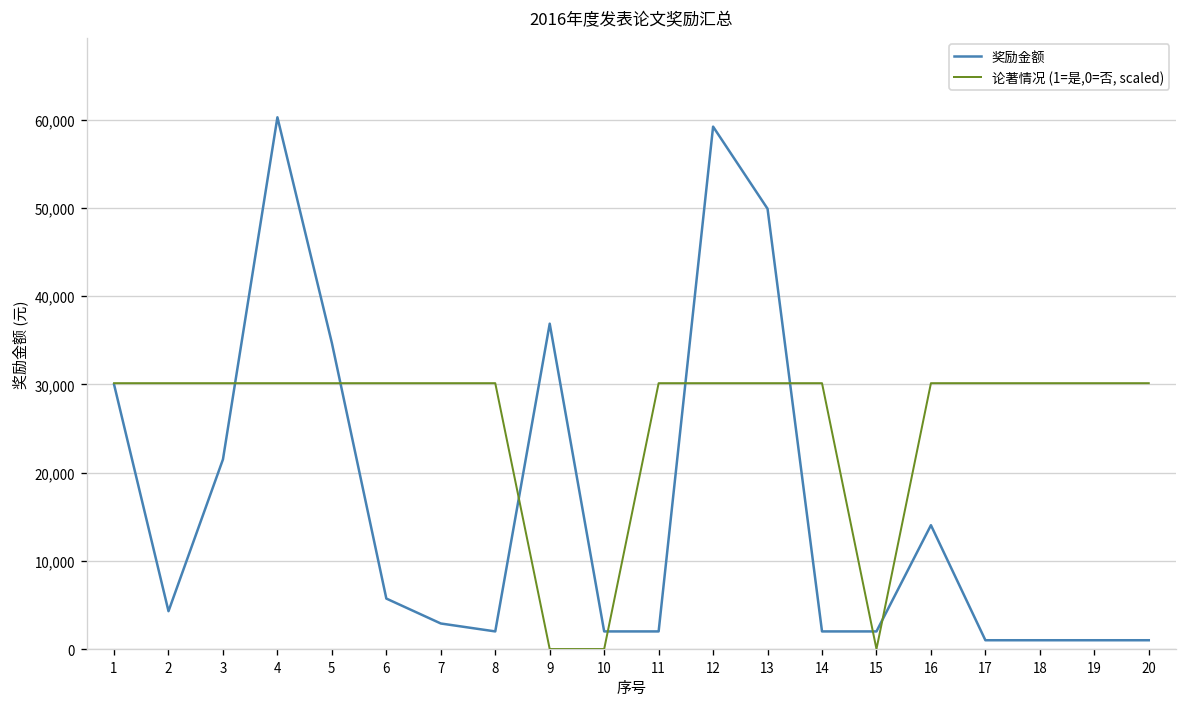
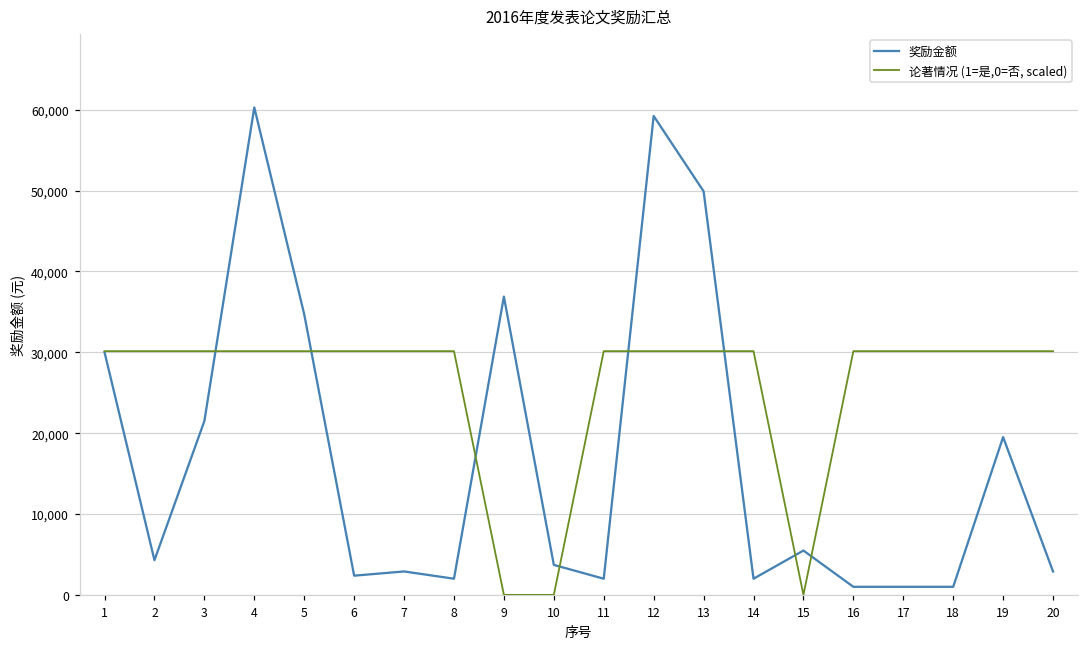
奖励金额, 6: 6,000 -> 2,000
奖励金额, 10: 2,000 -> 4,000
奖励金额, 15: 2,000 -> 5,000
奖励金额, 16: 14,000 -> 1,000
奖励金额, 19: 1,000 -> 20,000
奖励金额, 20: 1,000 -> 3,000
